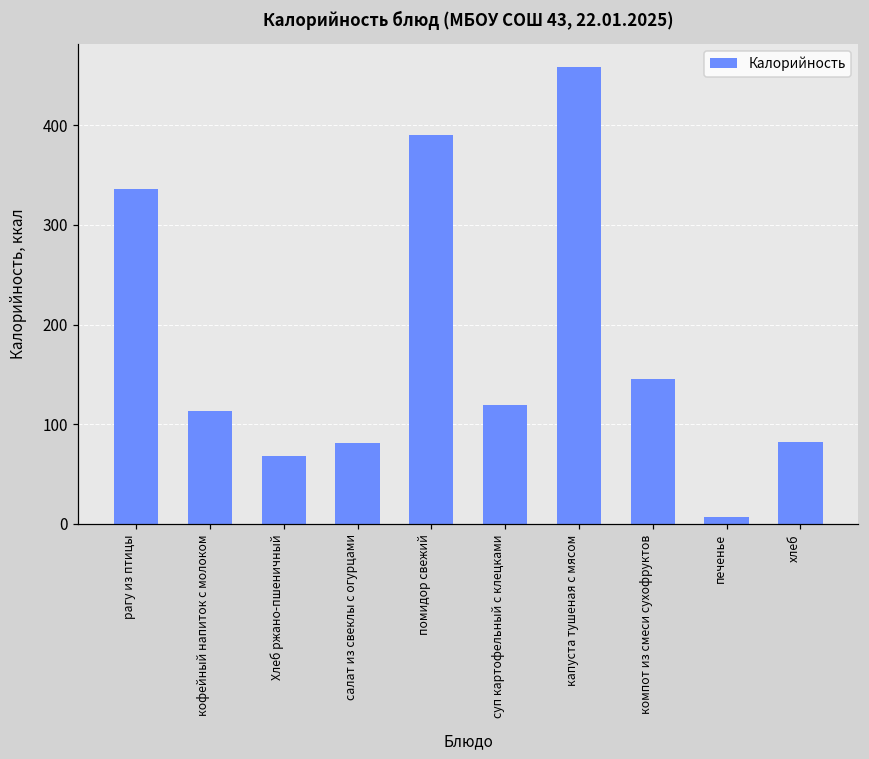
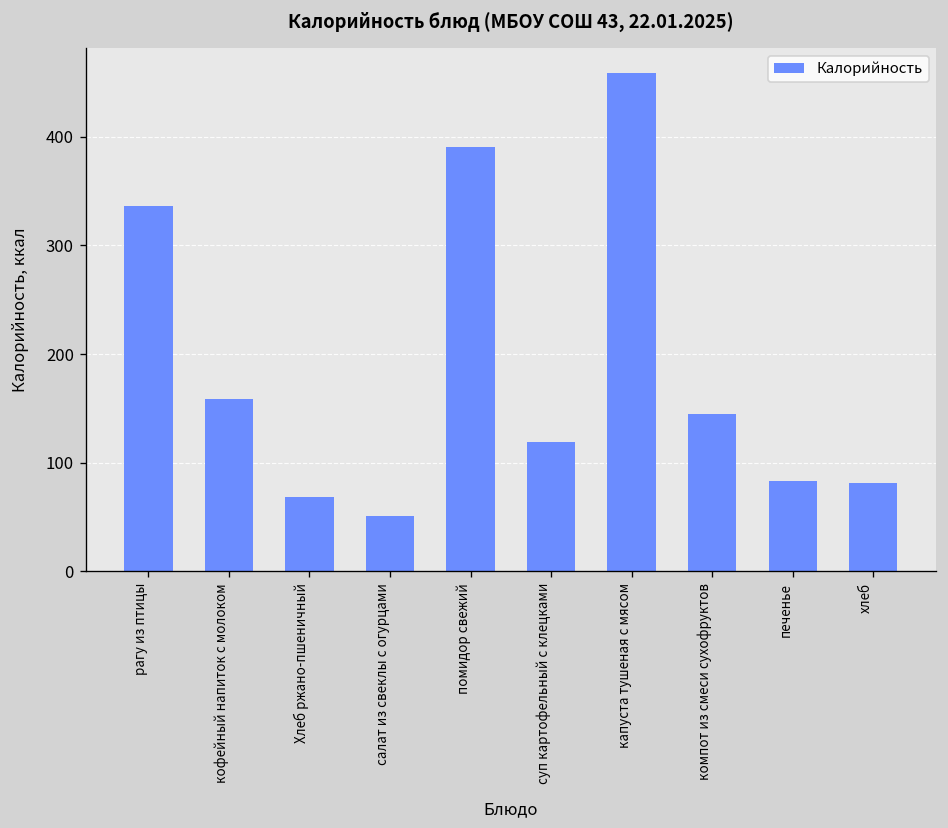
кофейный напиток с молоком: 110 -> 160
салат из свеклы с огурцами: 80 -> 50
печенье: 10 -> 80
